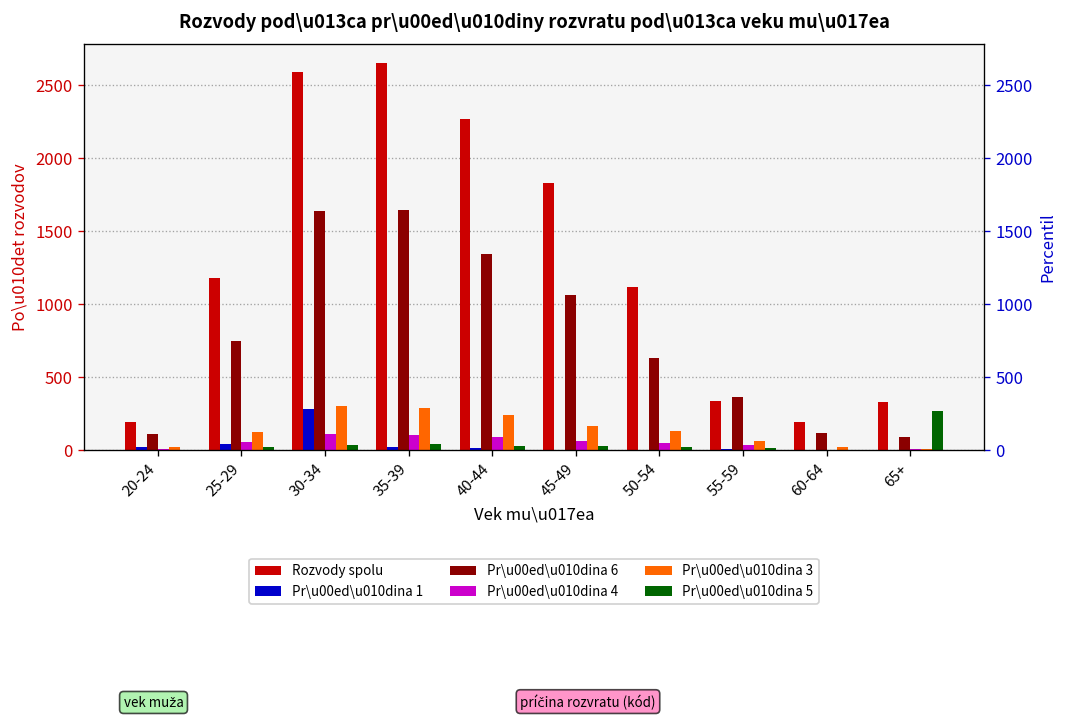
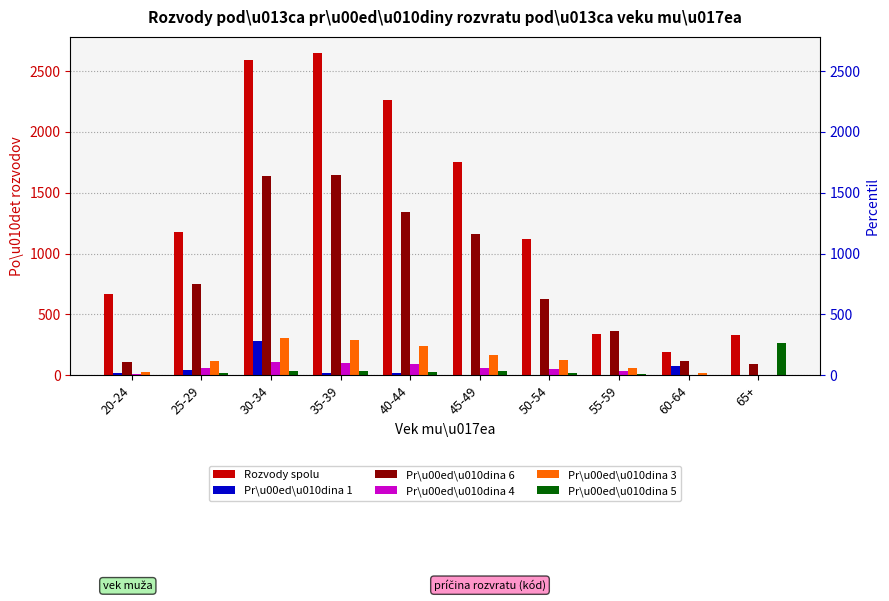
Rozvody spolu, 20-24: 190 -> 670
Rozvody spolu, 45-49: 1830 -> 1750
Pr\u00ed\u010dina 6, 45-49: 1060 -> 1160
Pr\u00ed\u010dina 1, 60-64: 0 -> 80
